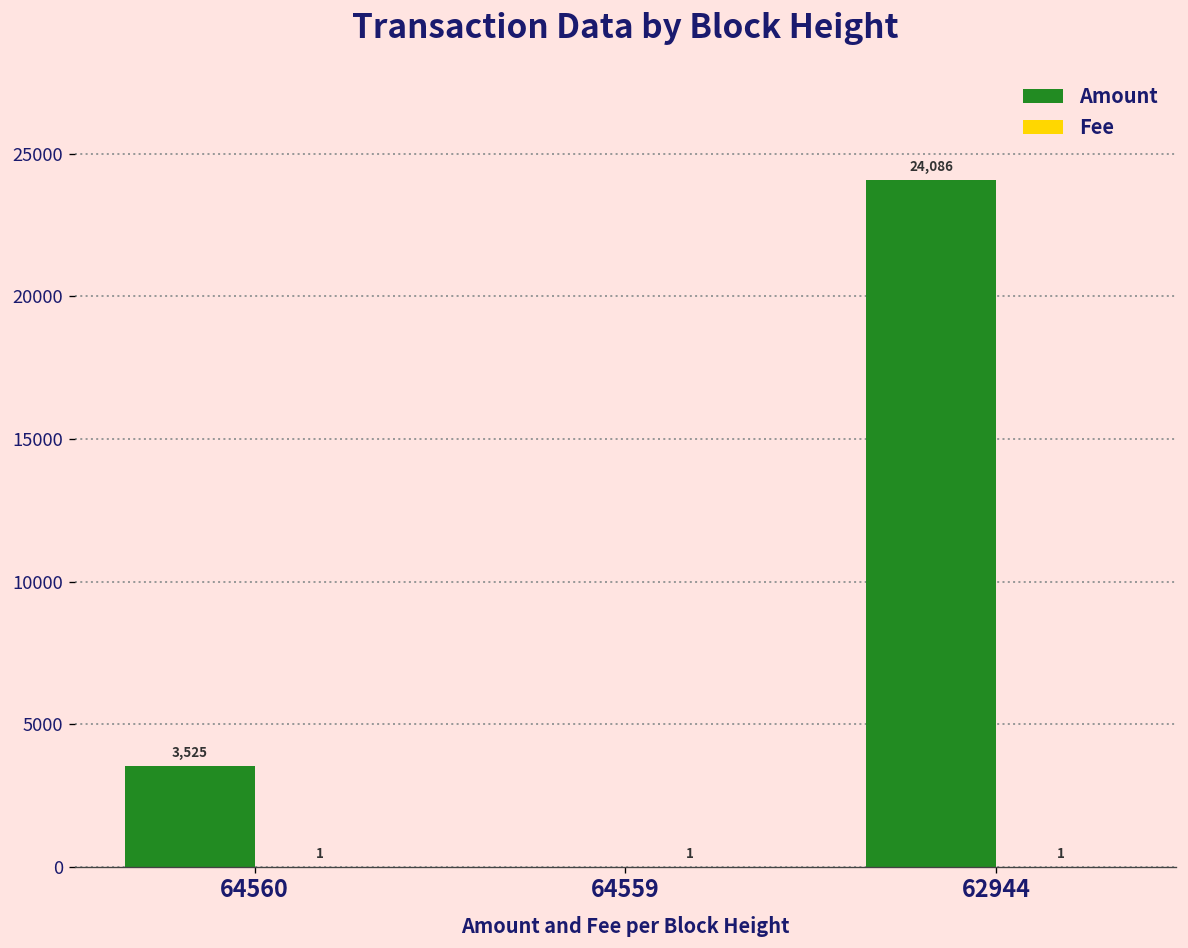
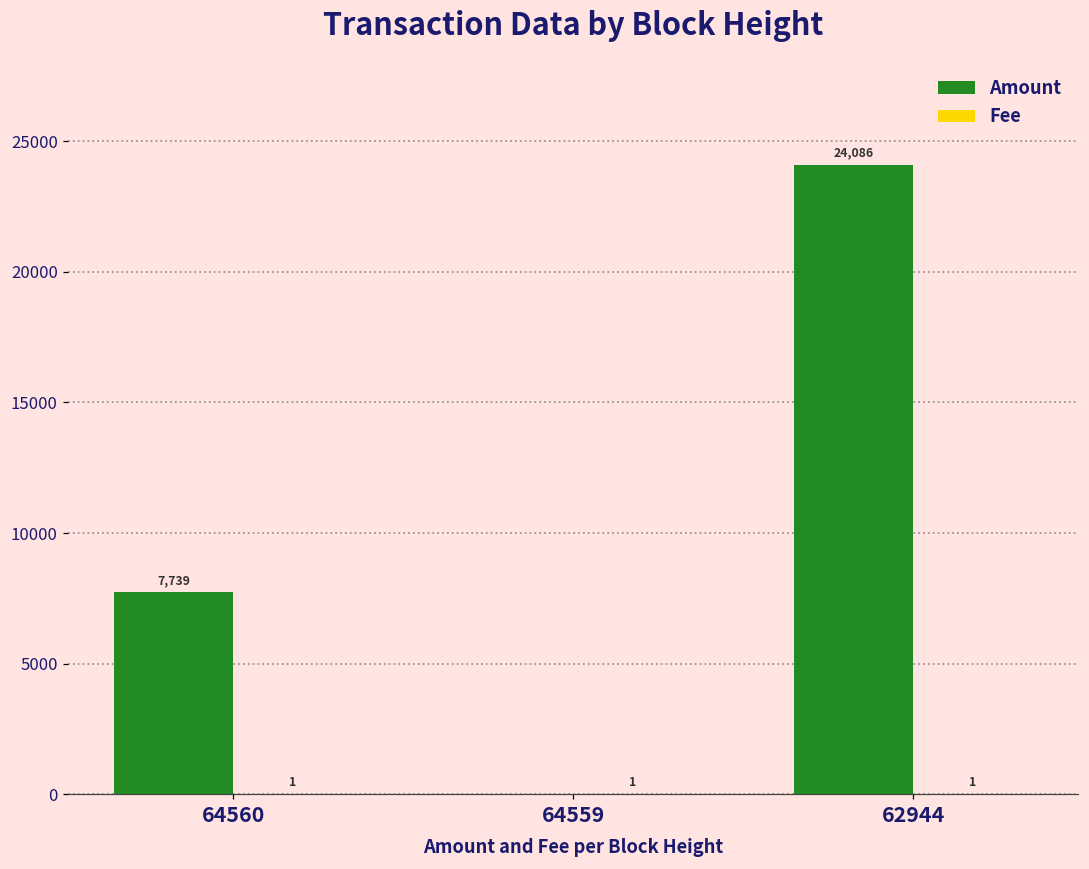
Amount, 64560: 3,525 -> 7,739
